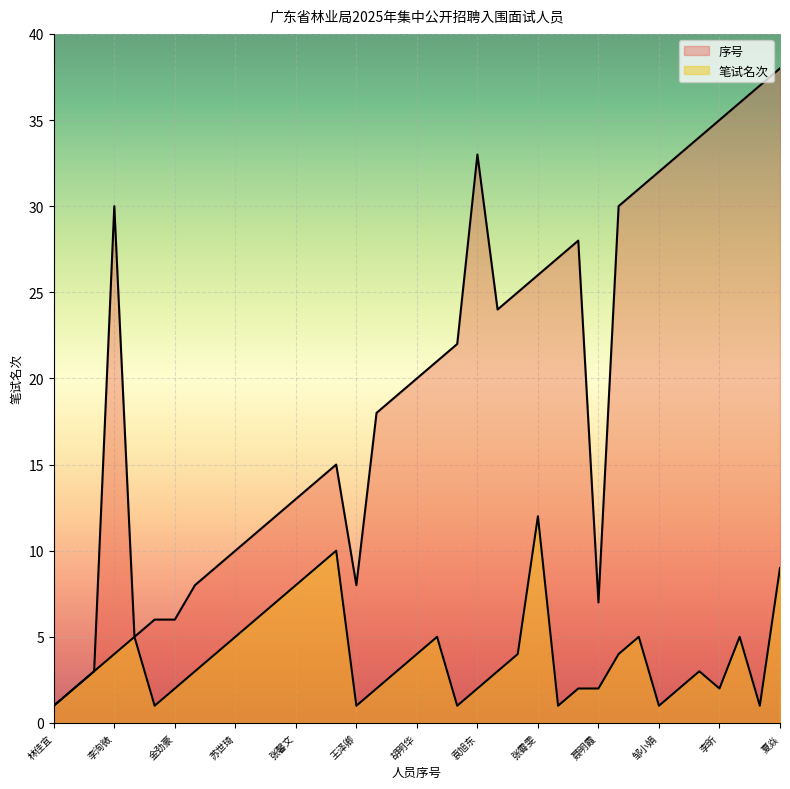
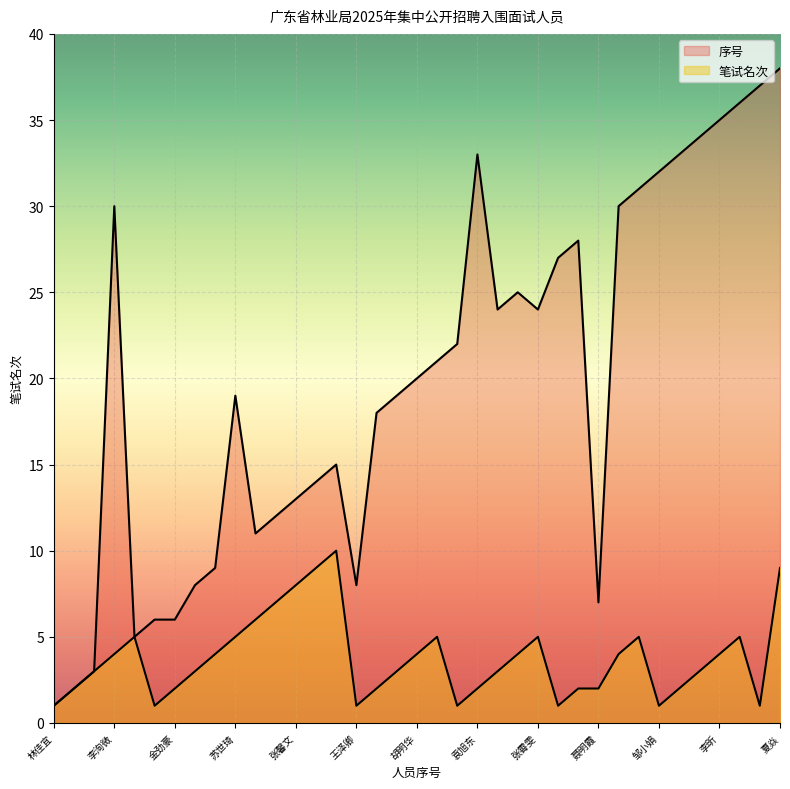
序号, 苏世琦: 10 -> 19
序号, 张霄雯: 26 -> 24
笔试名次, 张霄雯: 12 -> 5
笔试名次, 李昕: 2 -> 4
